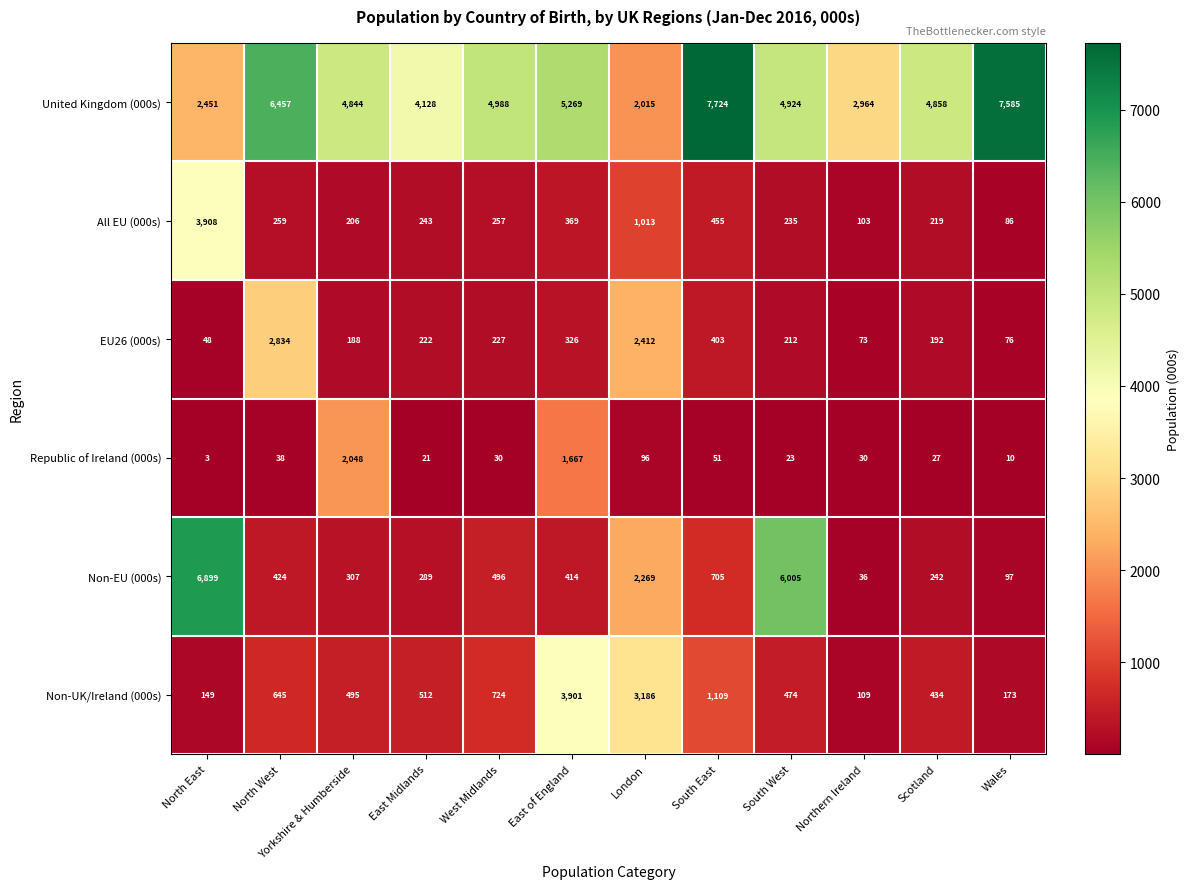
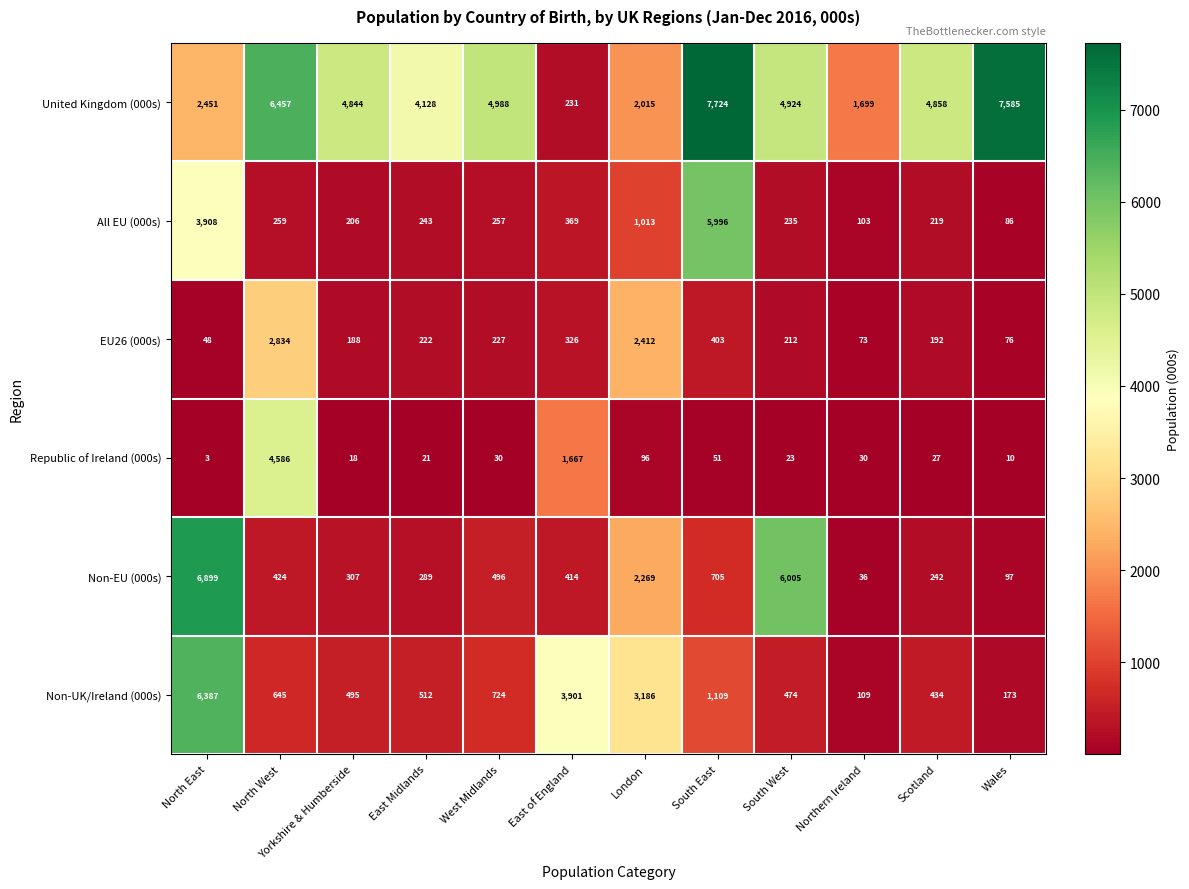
United Kingdom (000s), East of England: 5,269 -> 231
United Kingdom (000s), Northern Ireland: 2,964 -> 1,699
All EU (000s), South East: 455 -> 5,996
Republic of Ireland (000s), North West: 38 -> 4,586
Republic of Ireland (000s), Yorkshire & Humberside: 2,048 -> 18
Non-UK/Ireland (000s), North East: 149 -> 6,387
